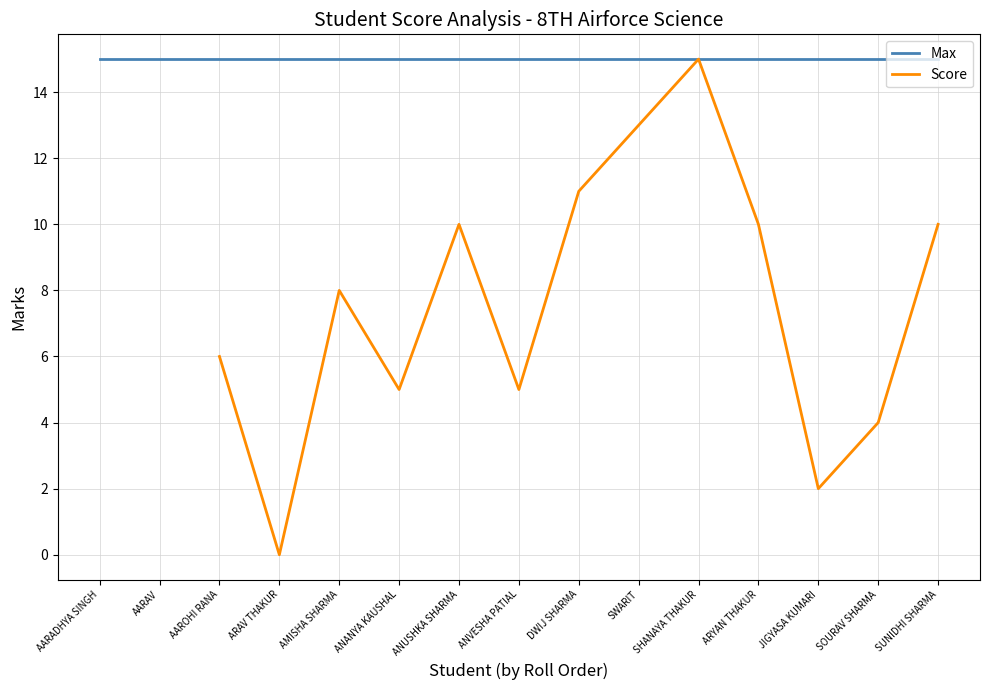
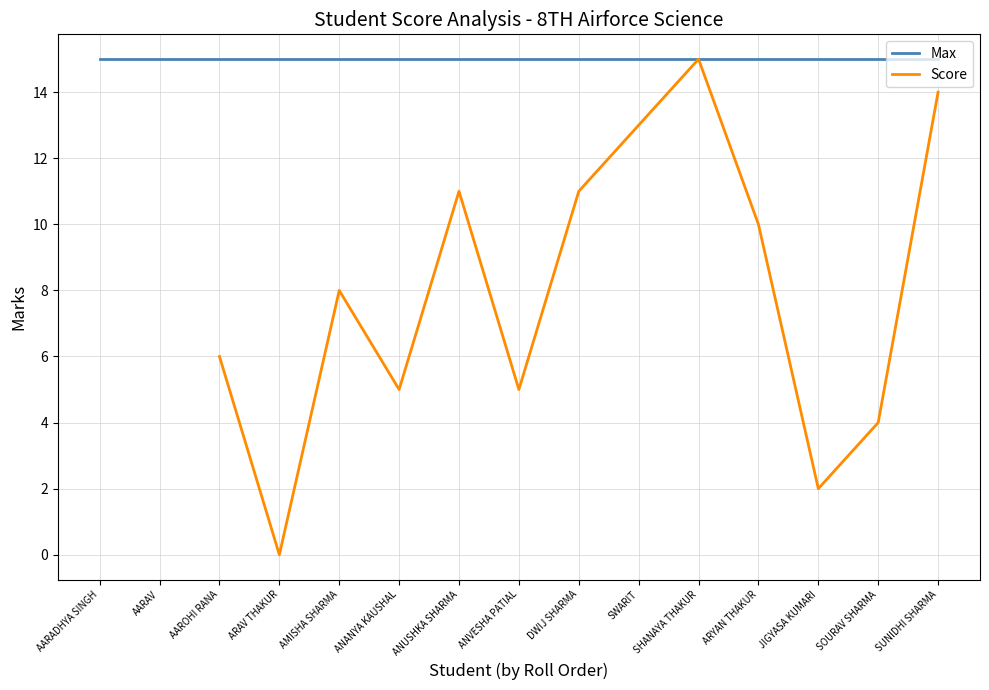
Score, ANUSHKA SHARMA: 10 -> 11
Score, SUNIDHI SHARMA: 10 -> 14
